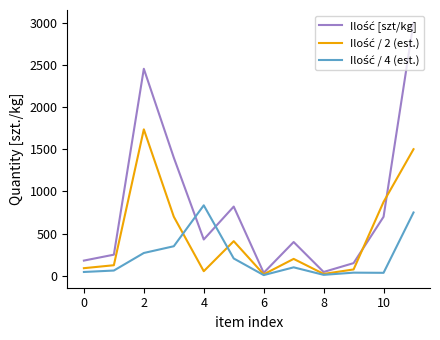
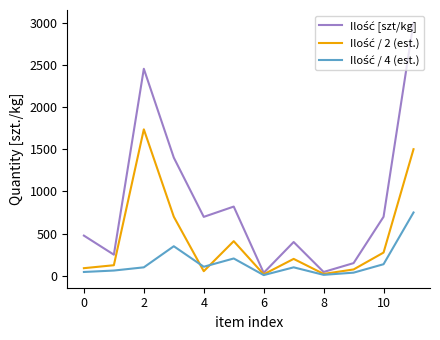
Ilość [szt/kg], 0: 200 -> 500
Ilość / 4 (est.), 2: 300 -> 100
Ilość [szt/kg], 4: 400 -> 700
Ilość / 4 (est.), 4: 800 -> 100
Ilość / 2 (est.), 10: 900 -> 300
Ilość / 4 (est.), 10: 0 -> 100
